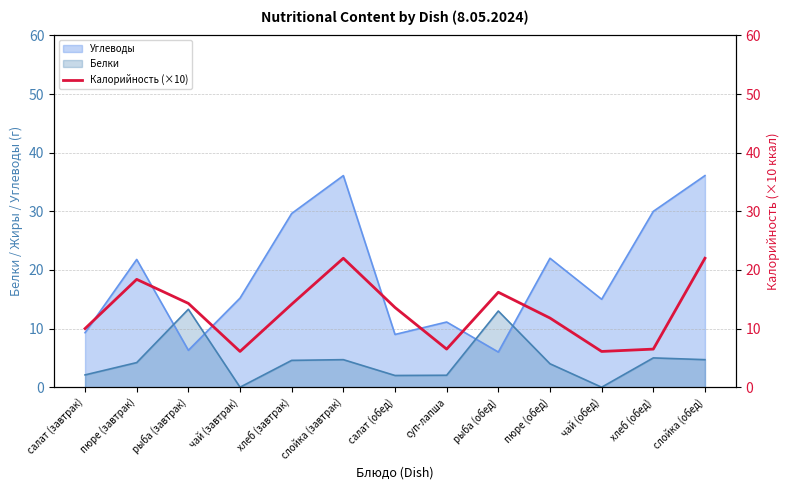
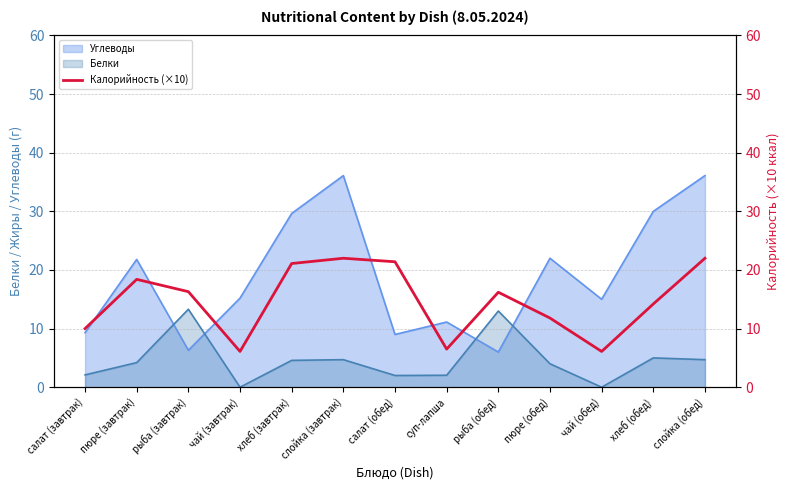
Калорийность (×10), рыба (завтрак): 14 -> 16
Калорийность (×10), хлеб (завтрак): 14 -> 21
Калорийность (×10), салат (обед): 14 -> 21
Калорийность (×10), хлеб (обед): 7 -> 14
